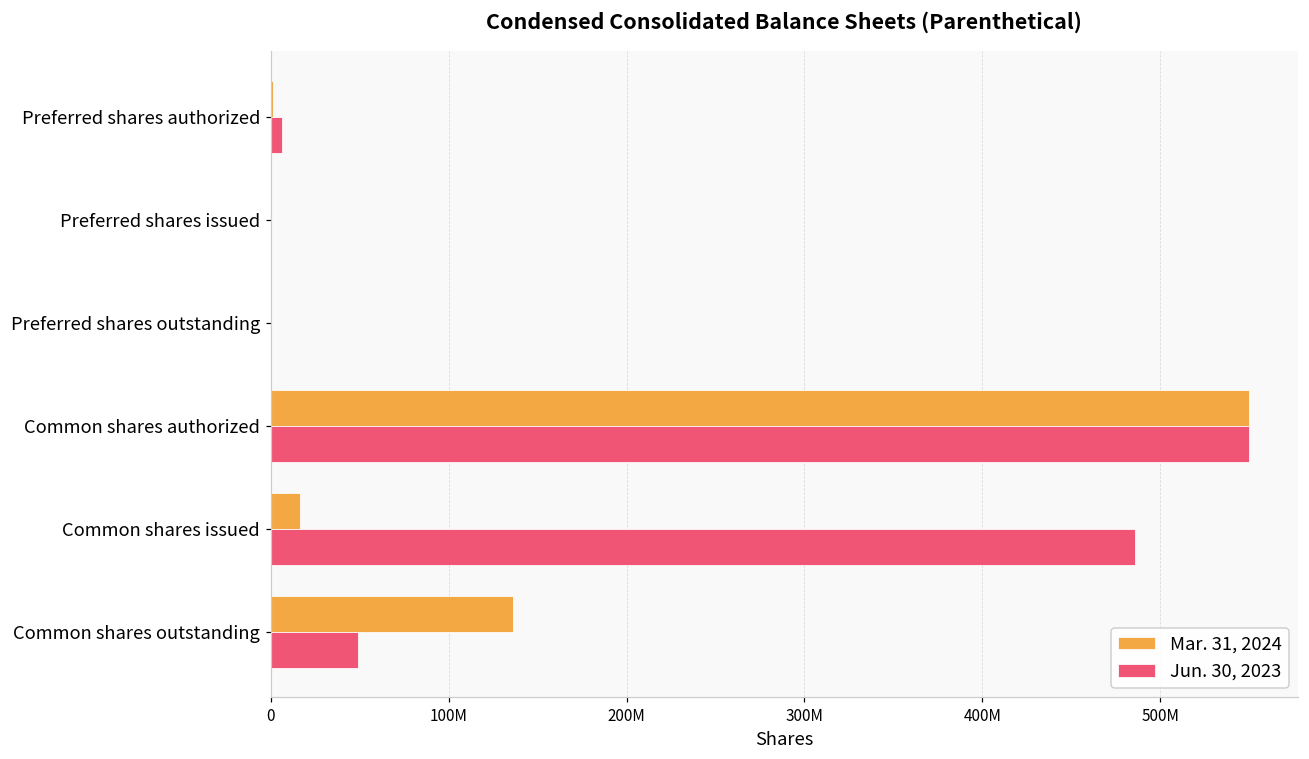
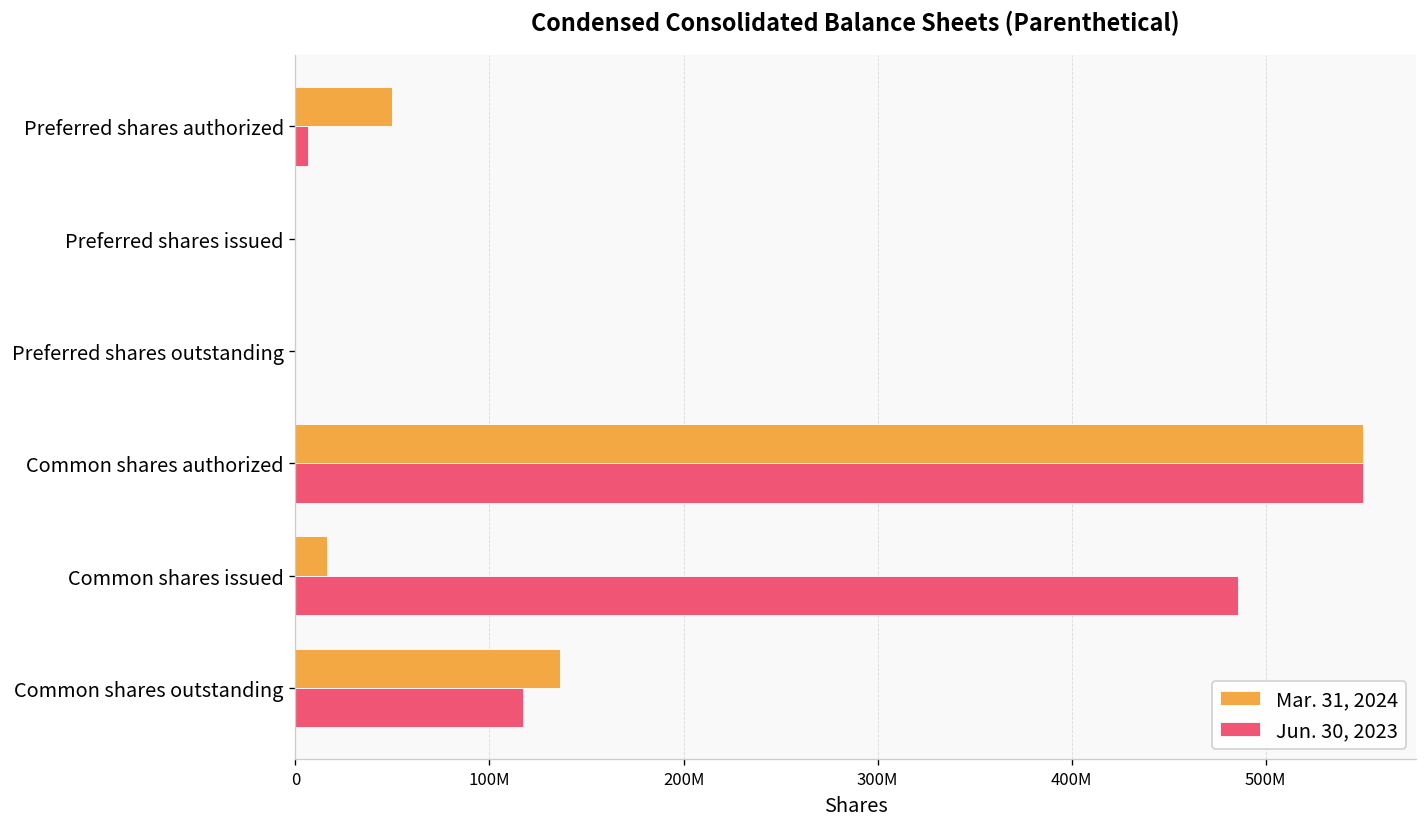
Mar. 31, 2024, Preferred shares authorized: 1000000 -> 50000000
Jun. 30, 2023, Common shares outstanding: 49000000 -> 117000000
